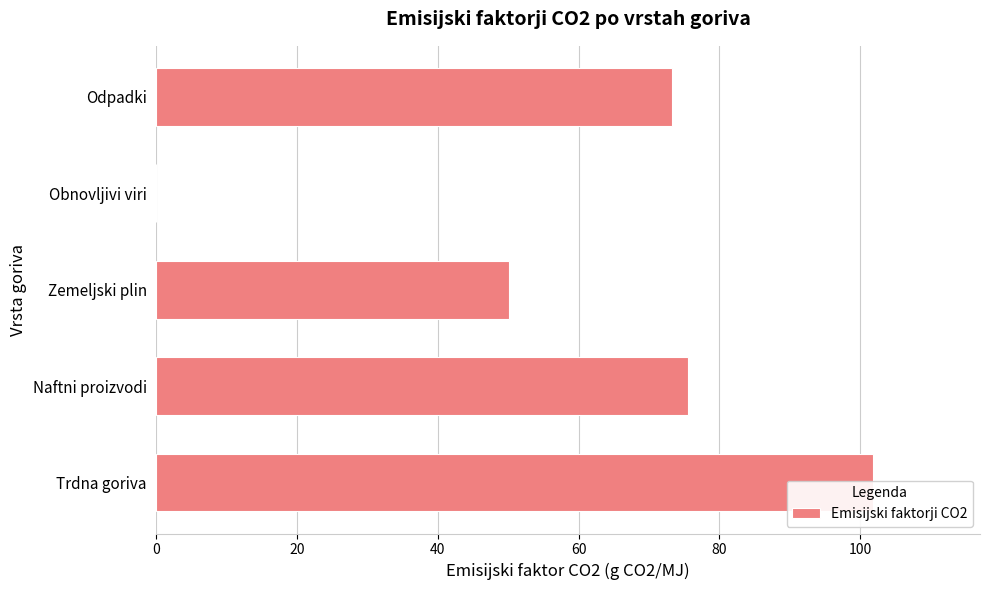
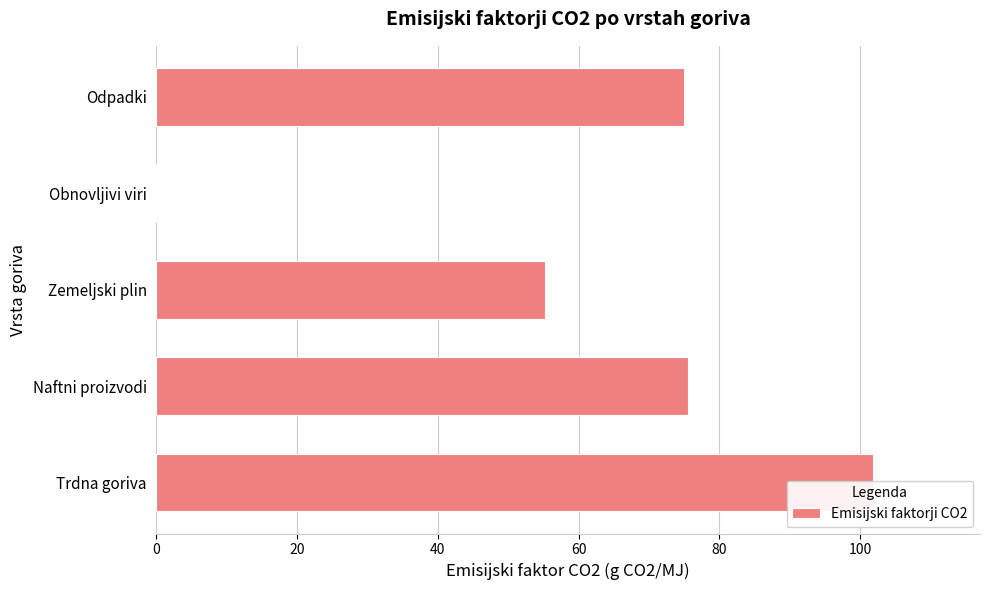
Odpadki: 73 -> 75
Zemeljski plin: 50 -> 55
